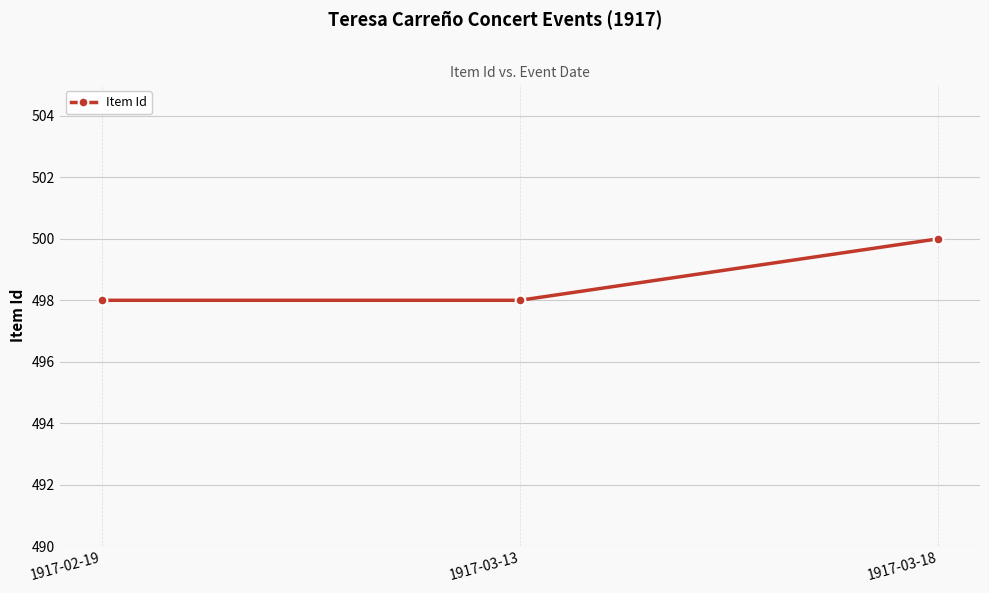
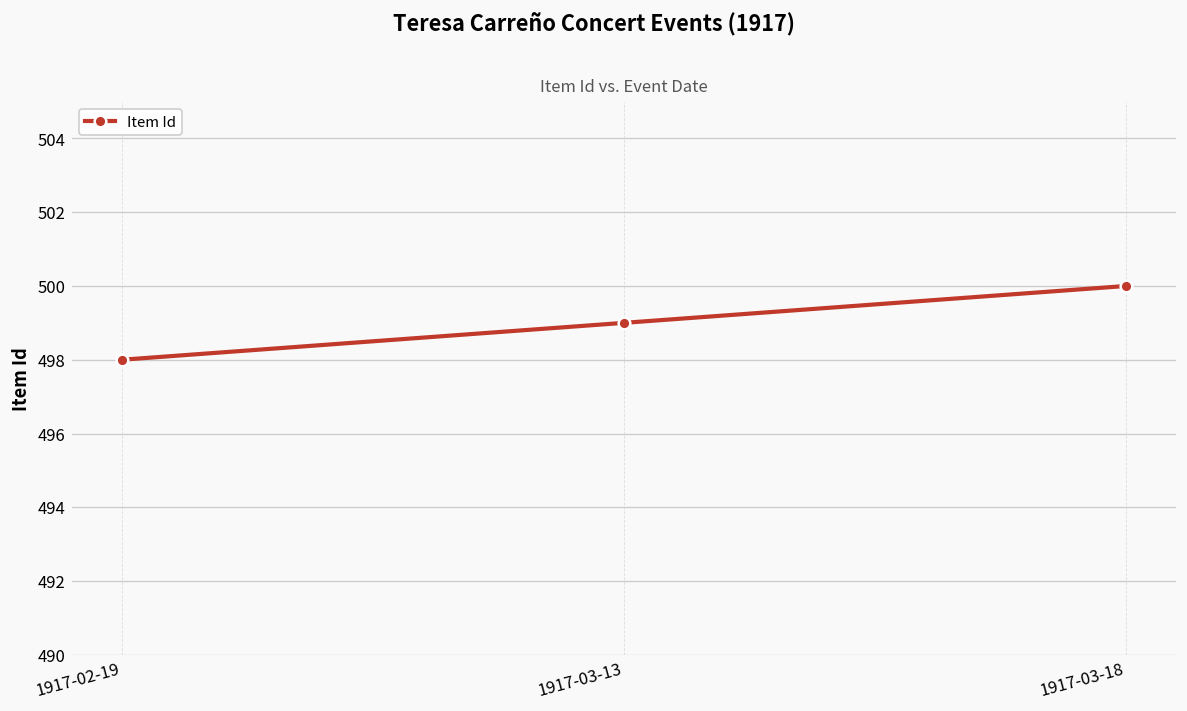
1917-03-13: 498 -> 499
